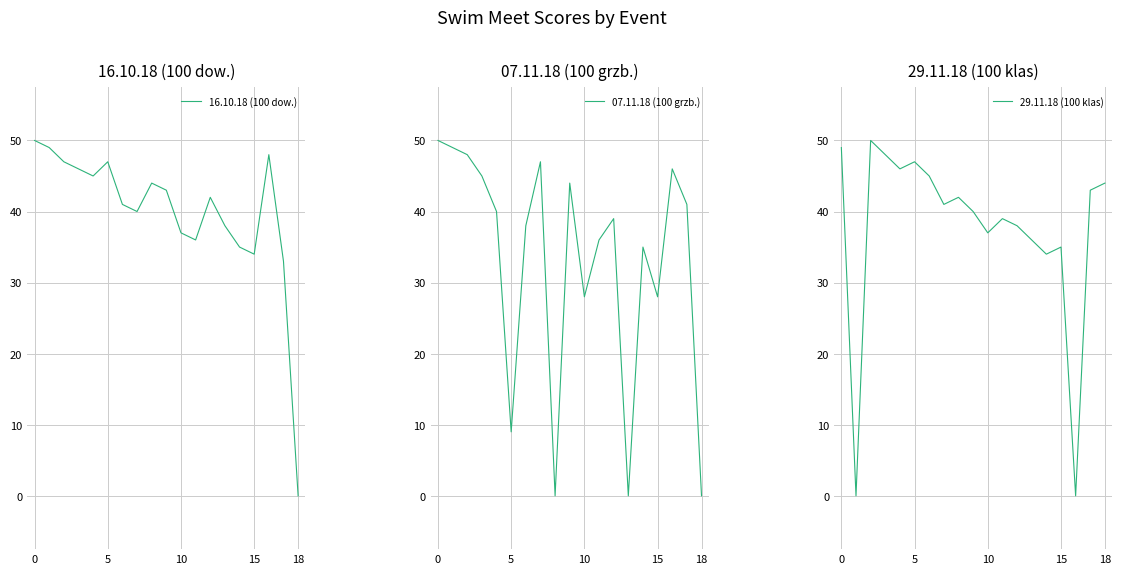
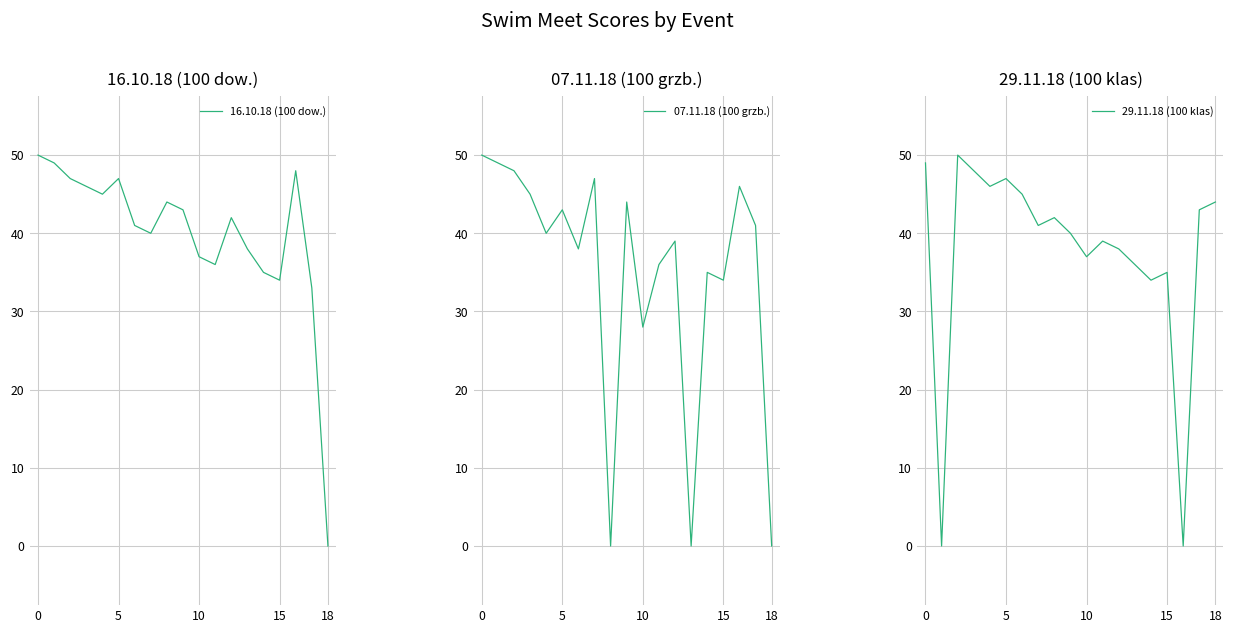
07.11.18 (100 grzb.), 5: 9 -> 43
07.11.18 (100 grzb.), 15: 28 -> 34
